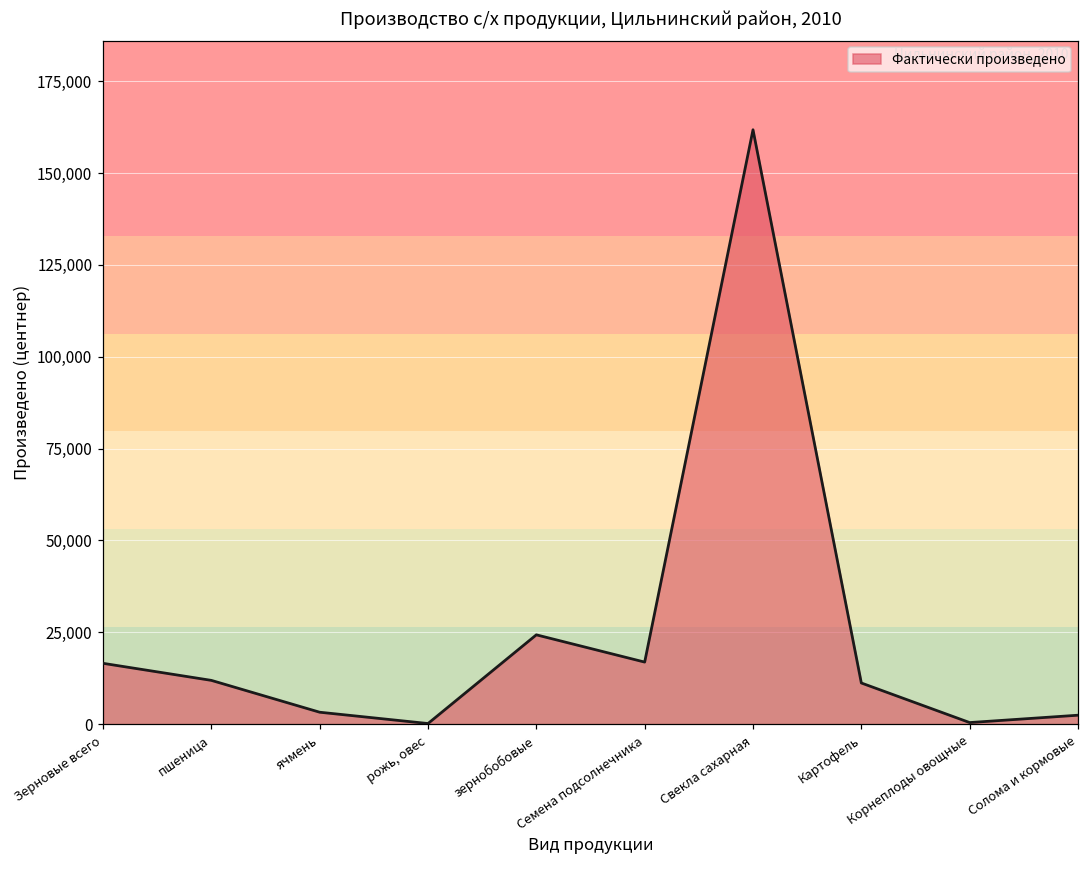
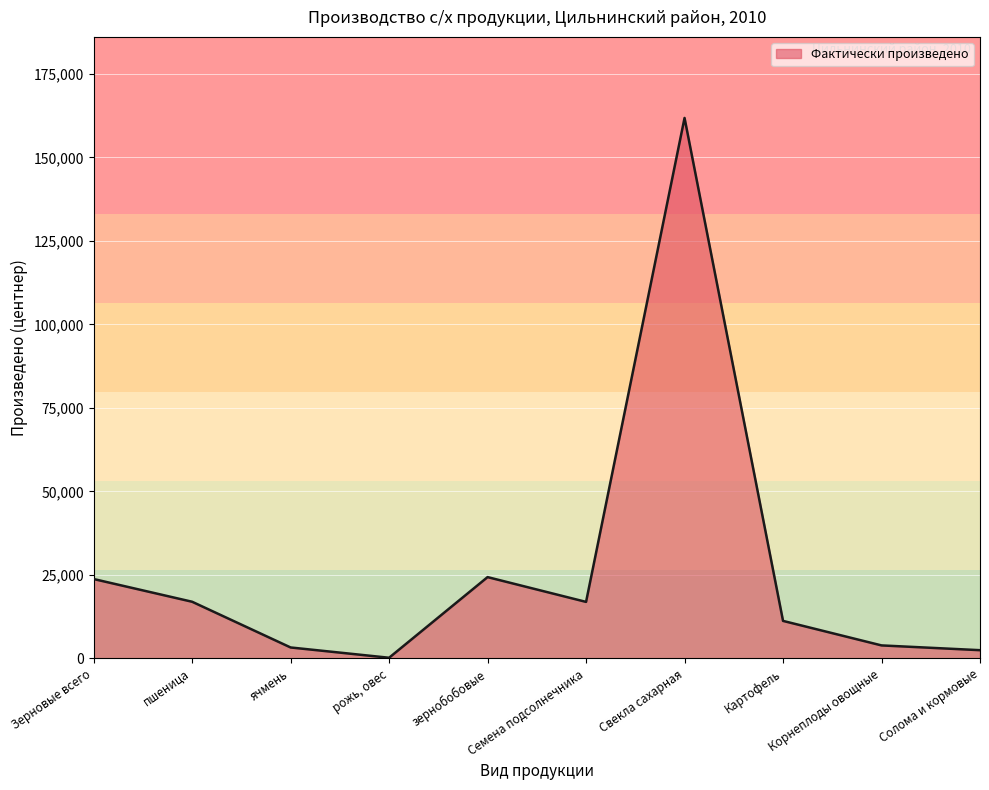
Зерновые всего: 17,000 -> 24,000
пшеница: 12,000 -> 17,000
Корнеплоды овощные: 0 -> 4,000
